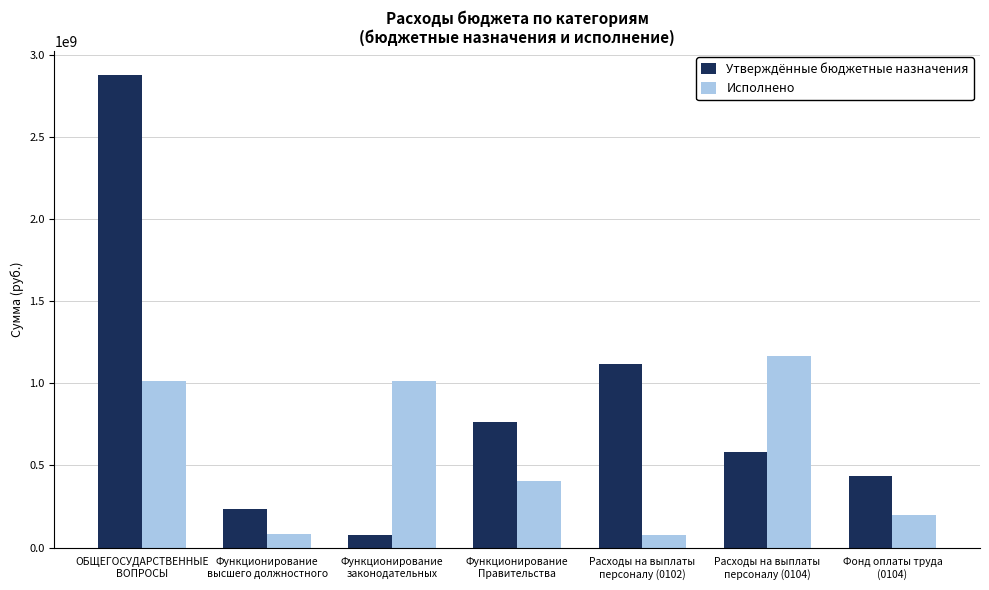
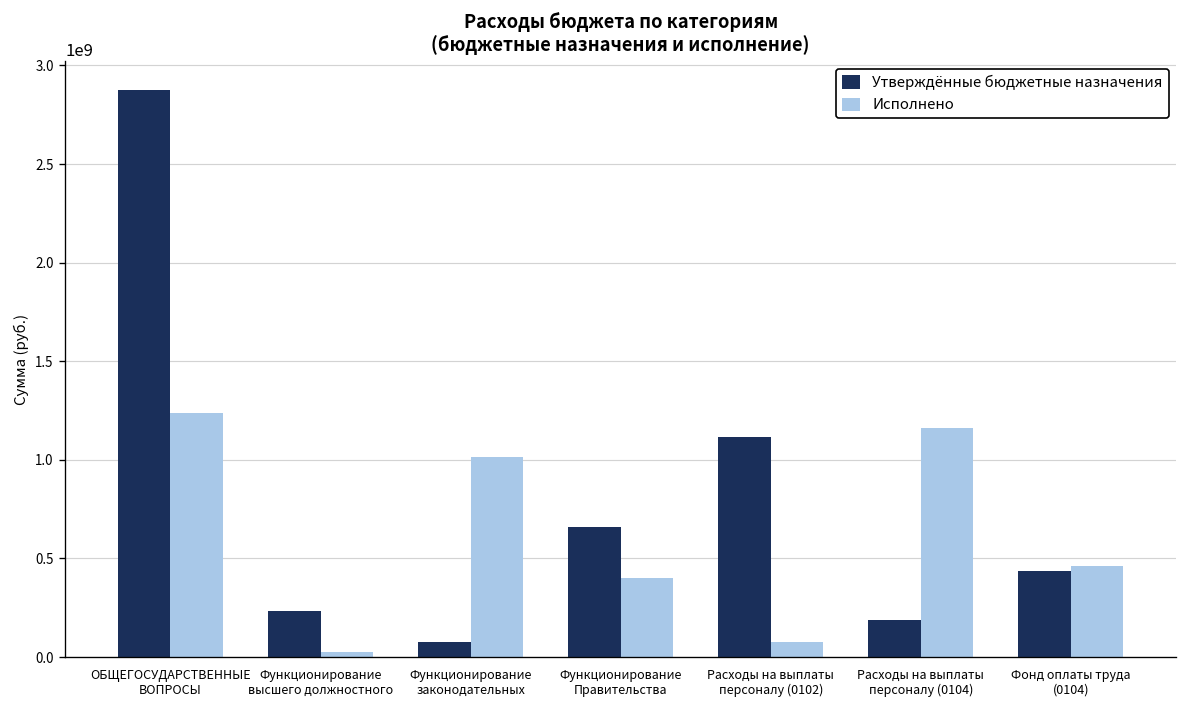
Исполнено, ОБЩЕГОСУДАРСТВЕННЫЕ ВОПРОСЫ: 1010000000 -> 1240000000
Исполнено, Функционирование высшего должностного: 80000000 -> 30000000
Утверждённые бюджетные назначения, Функционирование Правительства: 770000000 -> 660000000
Утверждённые бюджетные назначения, Расходы на выплаты персоналу (0104): 580000000 -> 190000000
Исполнено, Фонд оплаты труда (0104): 200000000 -> 460000000
